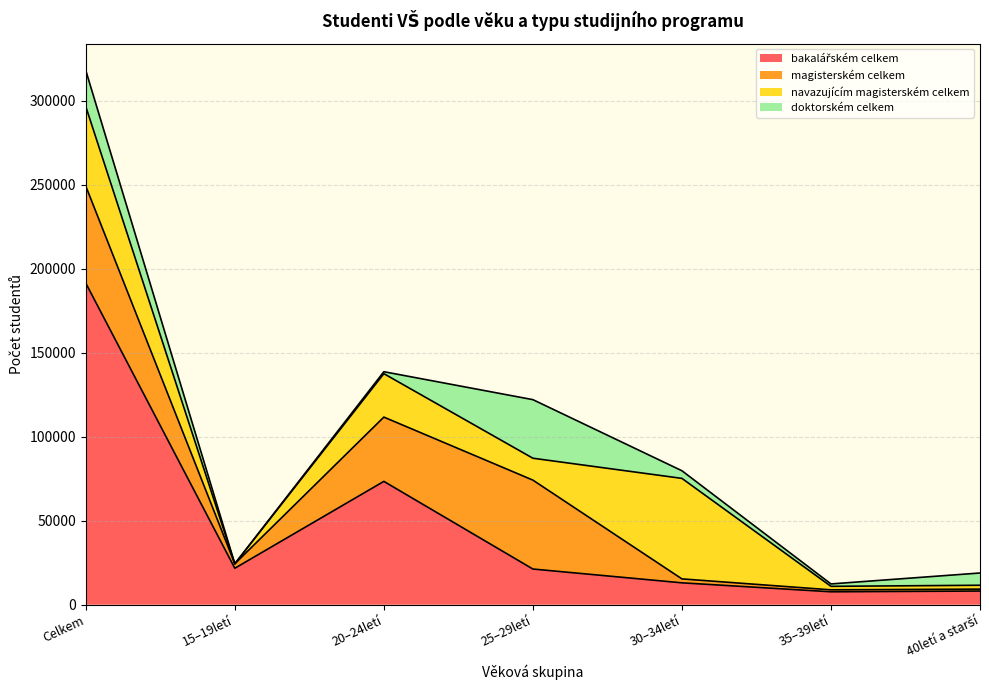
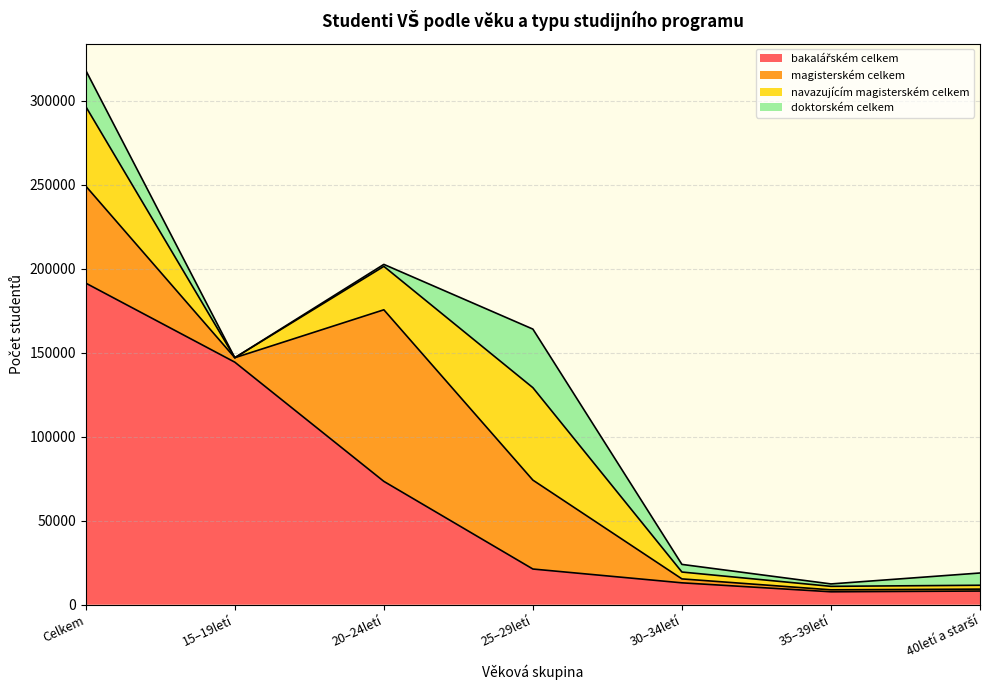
bakalářském celkem, 15–19letí: 22000 -> 144000
magisterském celkem, 20–24letí: 38000 -> 102000
navazujícím magisterském celkem, 25–29letí: 13000 -> 55000
navazujícím magisterském celkem, 30–34letí: 60000 -> 4000
